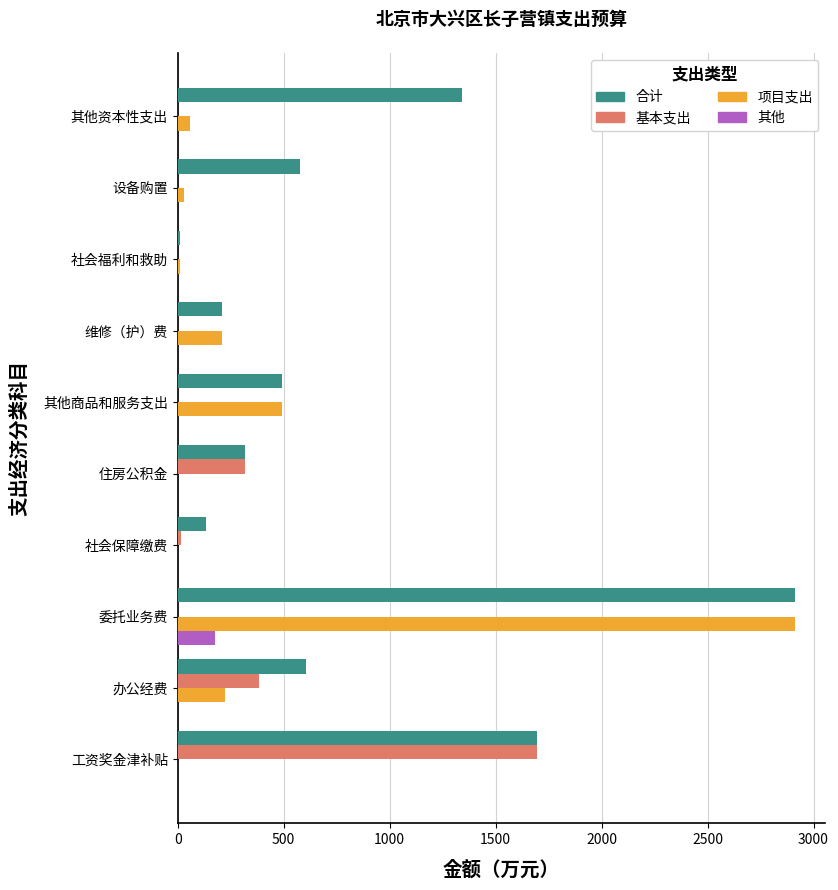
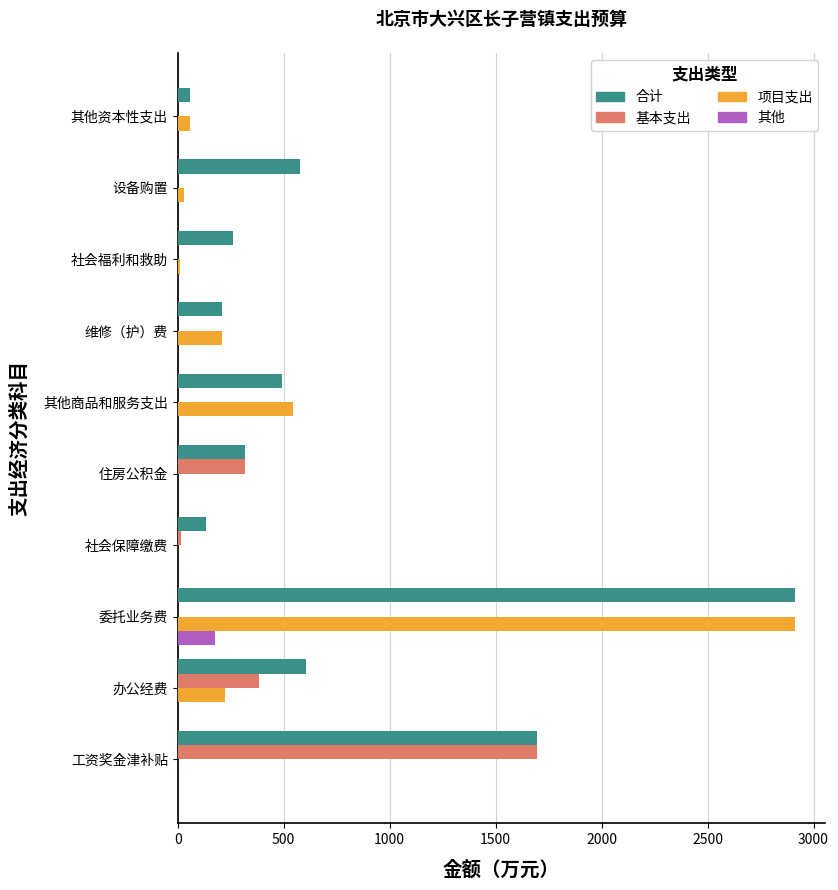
合计, 其他资本性支出: 1340 -> 60
合计, 社会福利和救助: 10 -> 260
项目支出, 其他商品和服务支出: 490 -> 540
